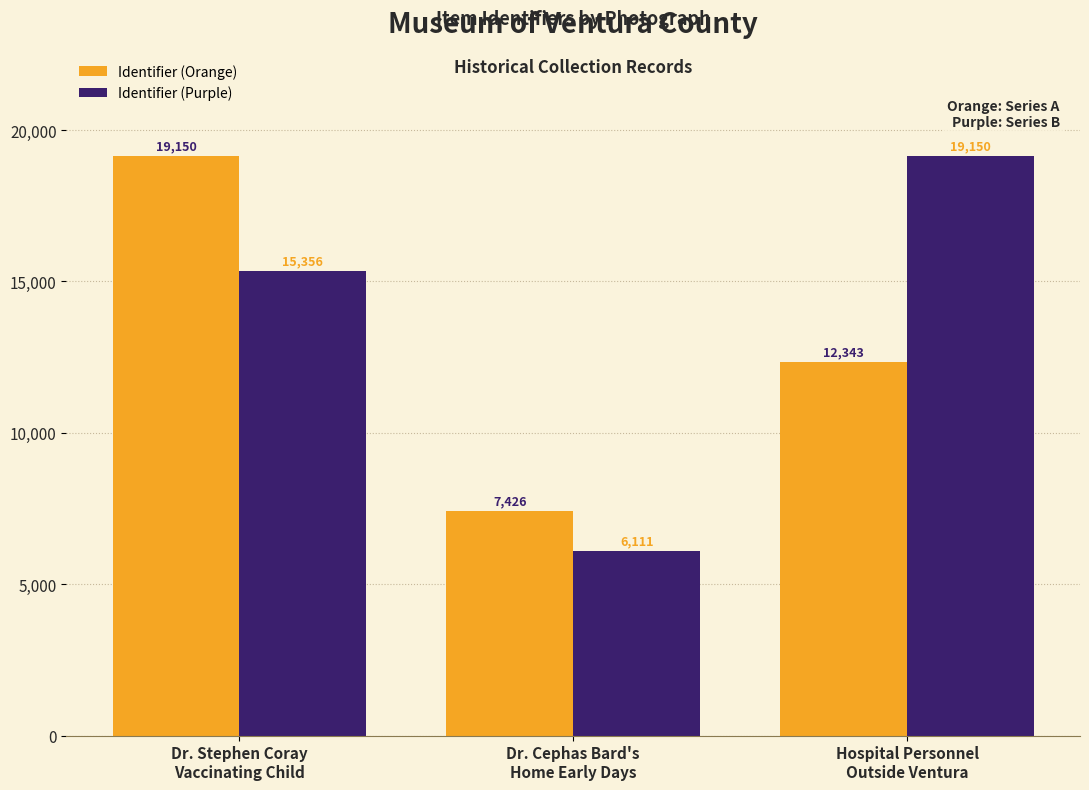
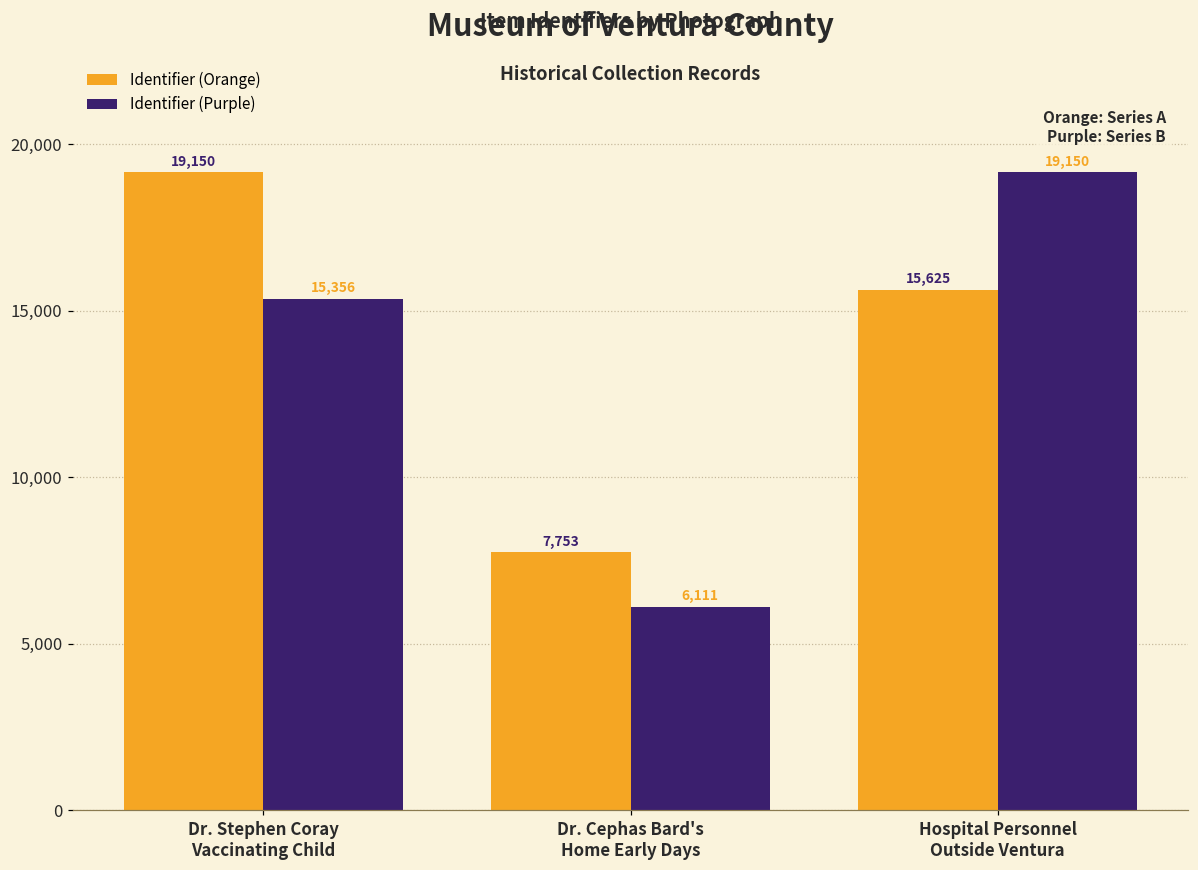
Identifier (Orange), Dr. Cephas Bard's Home Early Days: 7,426 -> 7,753
Identifier (Orange), Hospital Personnel Outside Ventura: 12,343 -> 15,625
